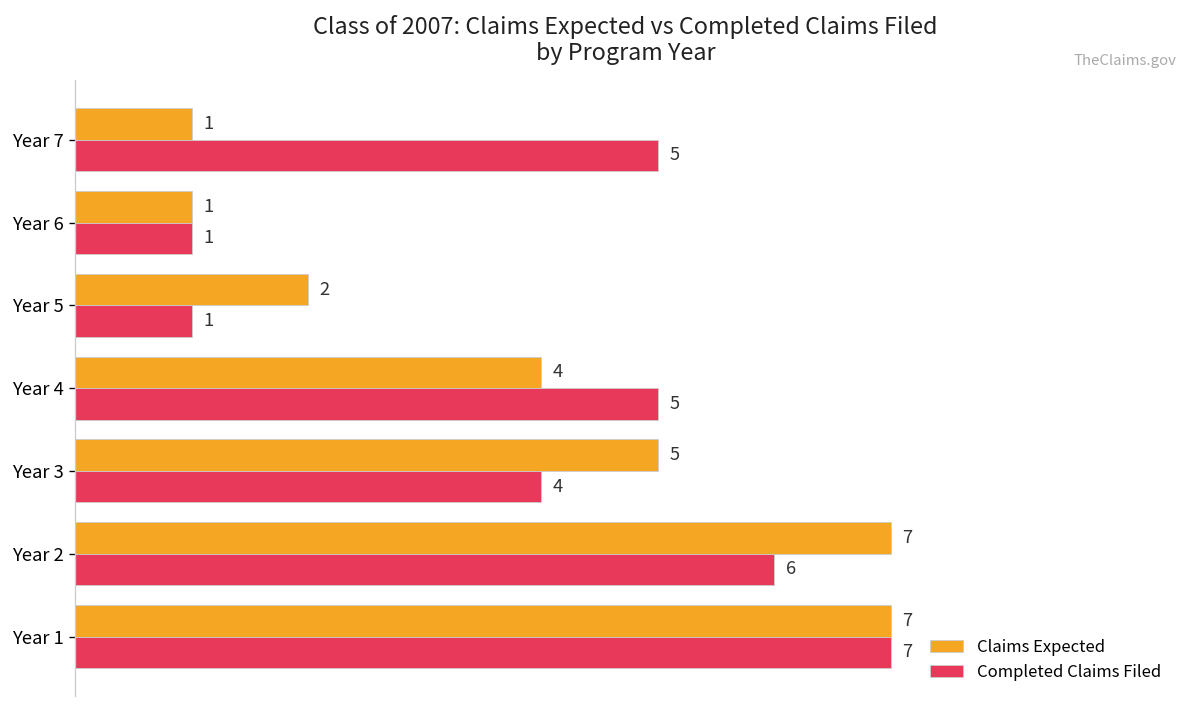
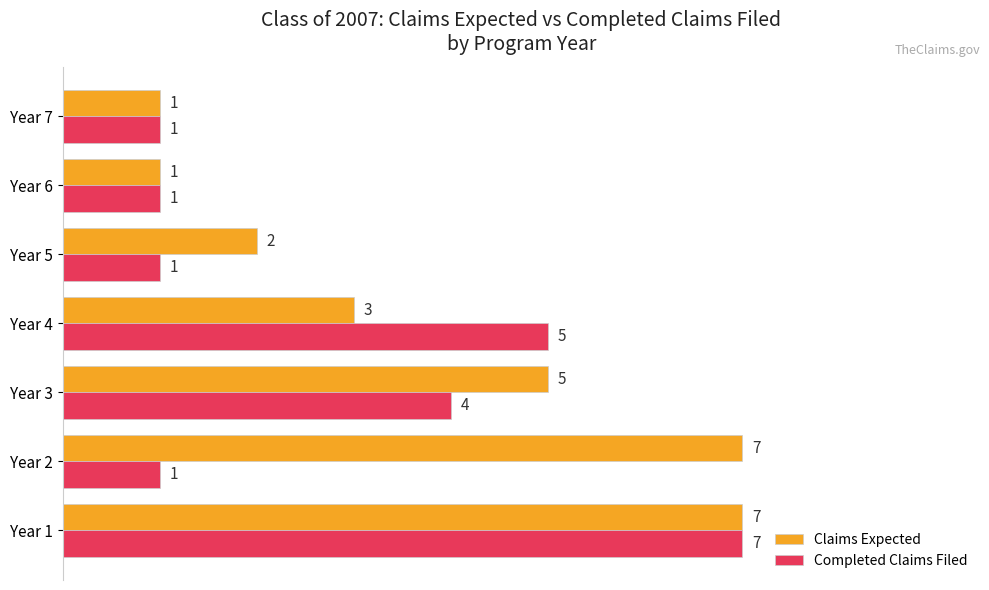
Completed Claims Filed, Year 7: 5 -> 1
Claims Expected, Year 4: 4 -> 3
Completed Claims Filed, Year 2: 6 -> 1
